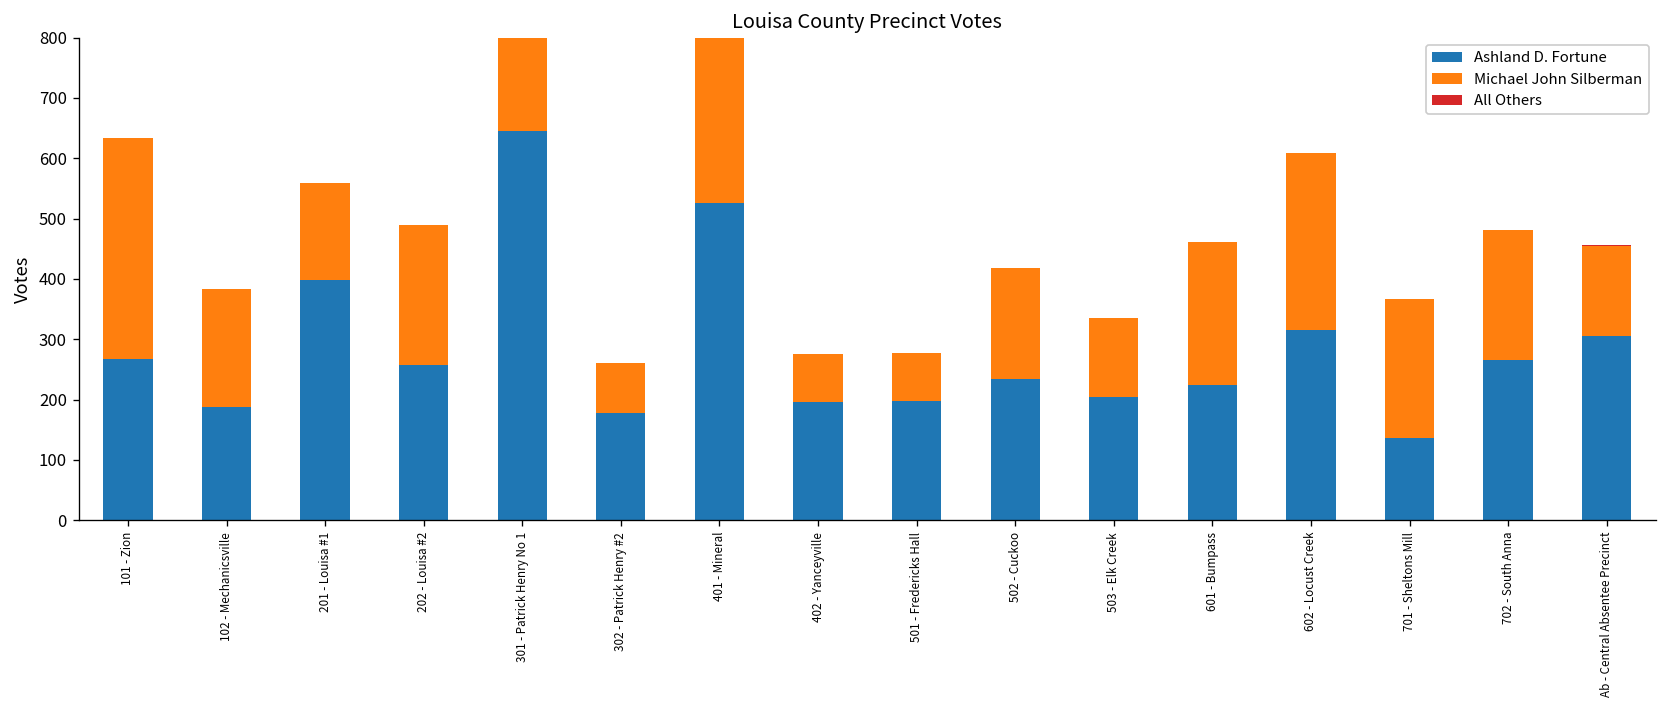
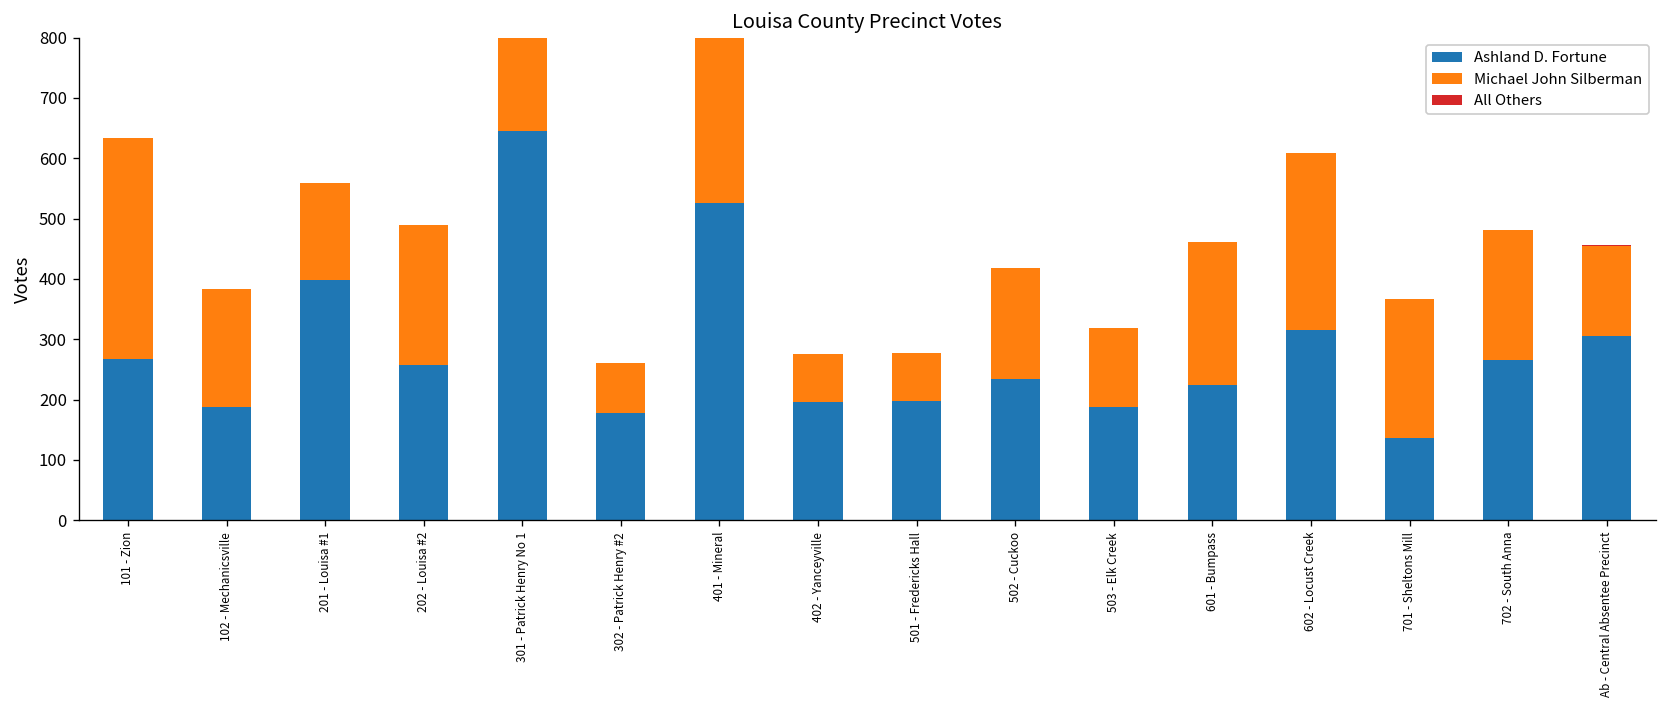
Ashland D. Fortune, 503 - Elk Creek: 200 -> 190
